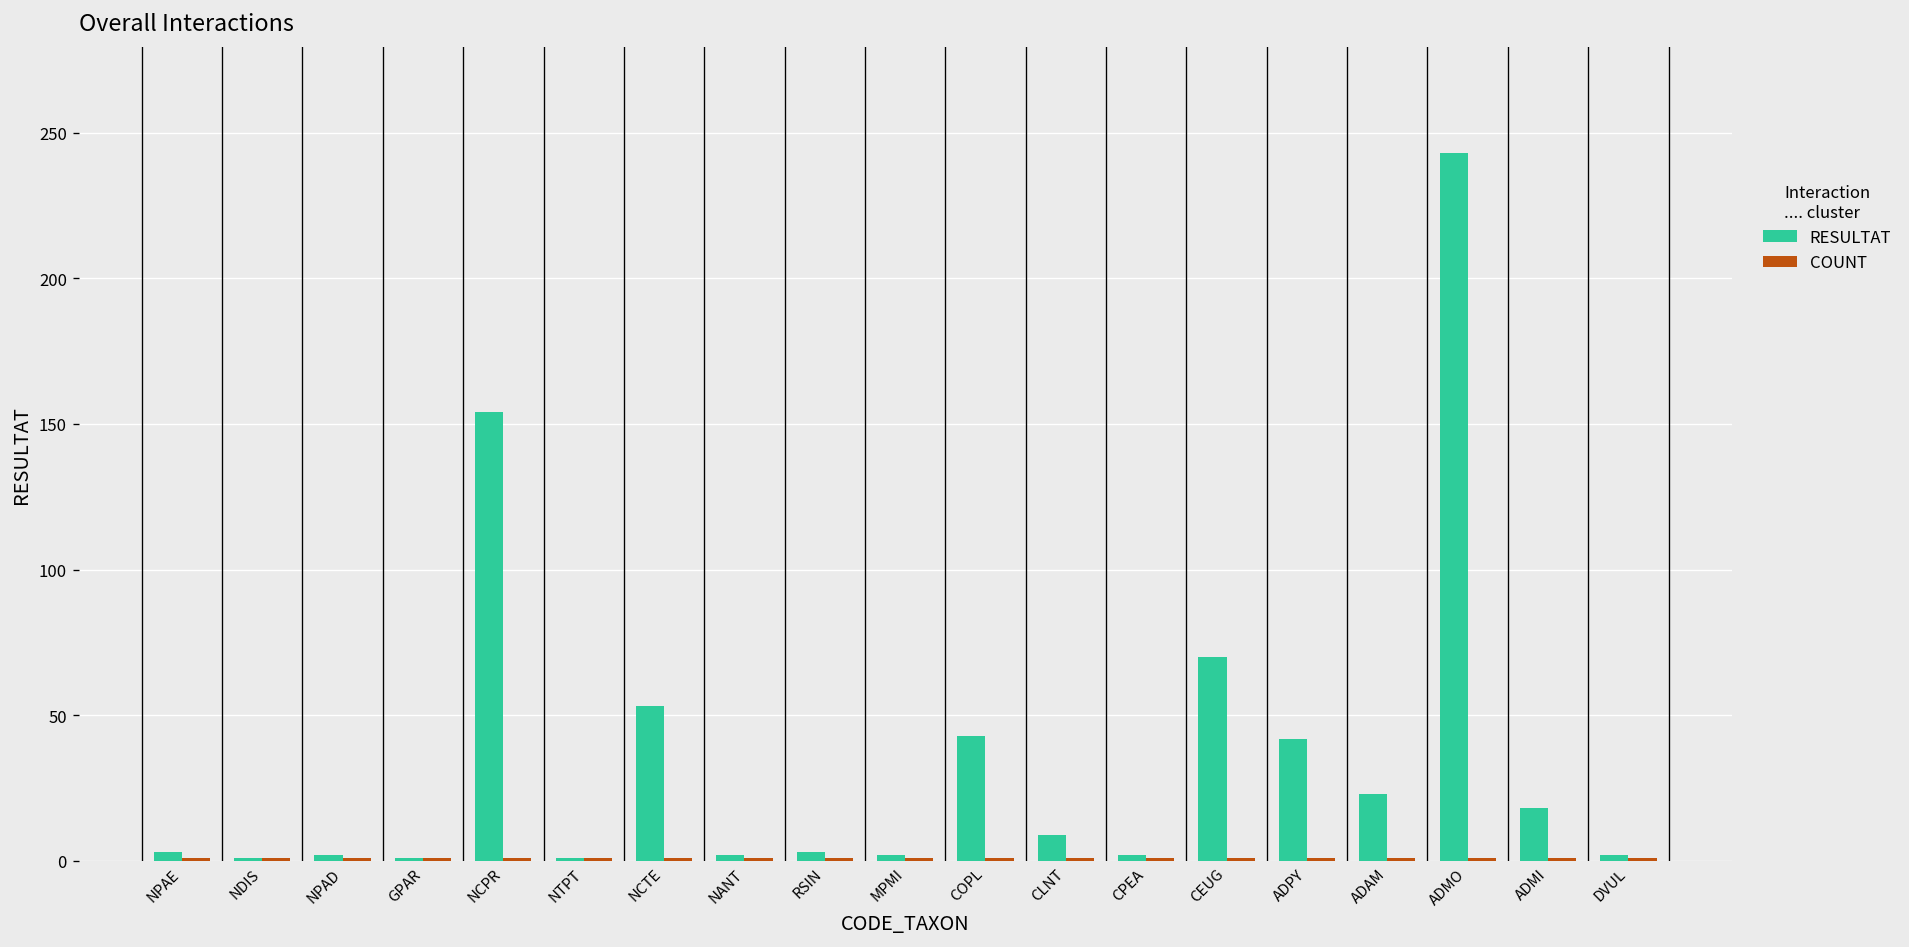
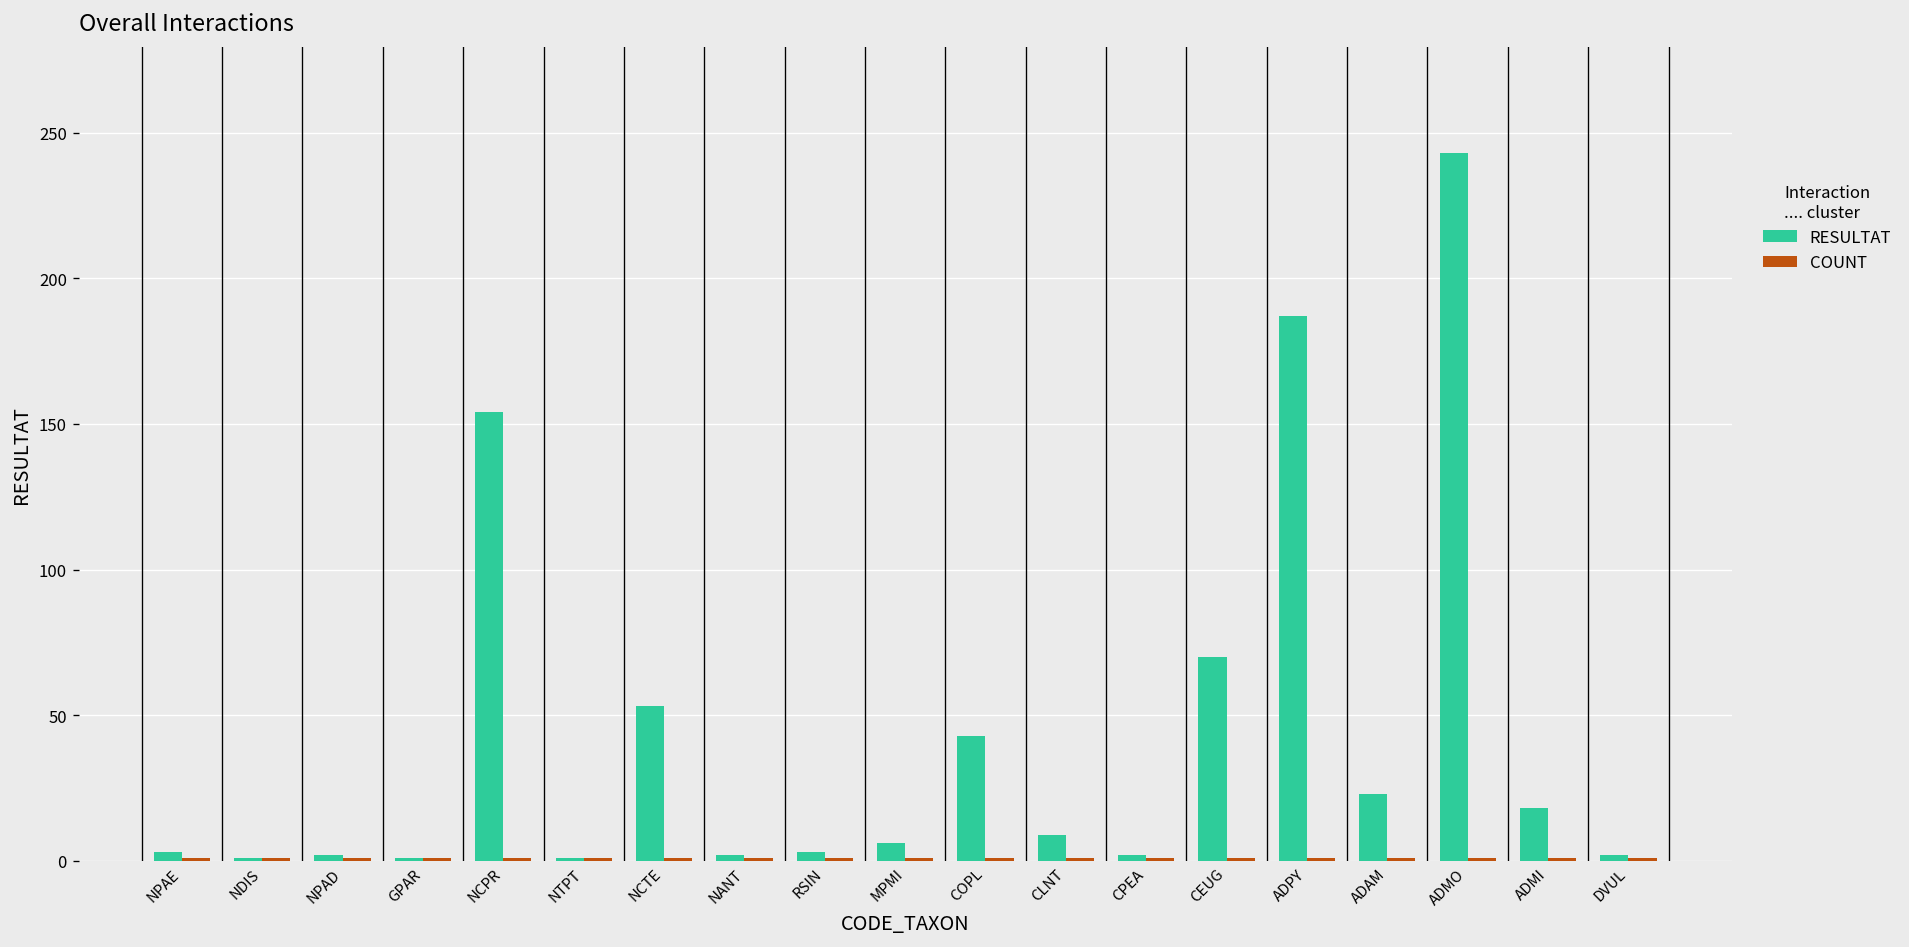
RESULTAT, MPMI: 2 -> 6
RESULTAT, ADPY: 42 -> 187
